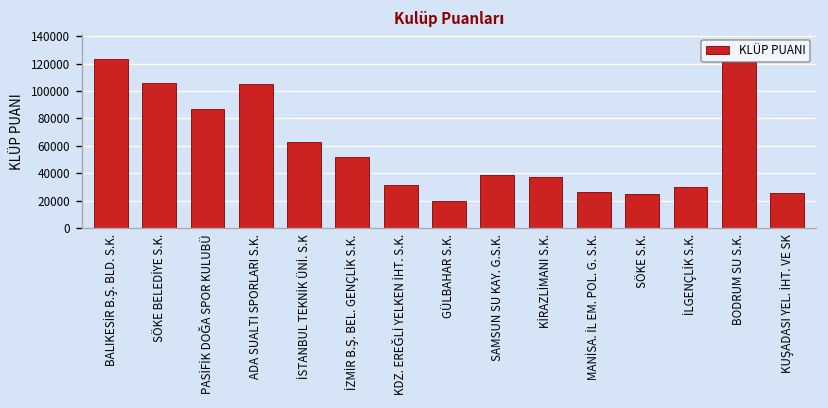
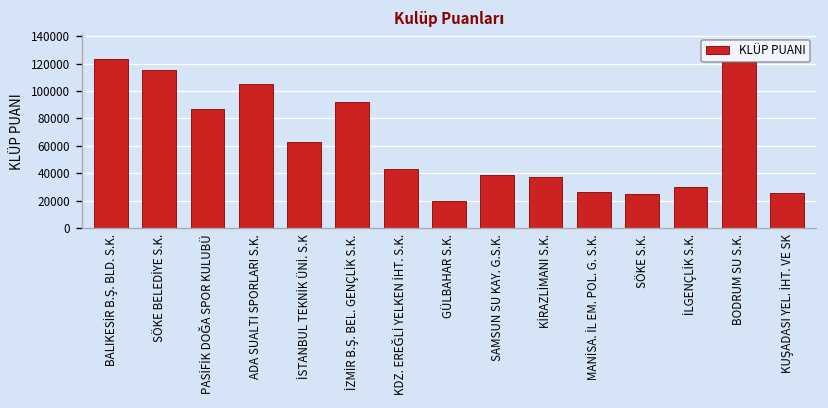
SÖKE BELEDİYE S.K.: 106000 -> 115000
İZMİR B.Ş. BEL. GENÇLİK S.K.: 52000 -> 92000
KDZ. EREĞLİ YELKEN İHT. S.K.: 31000 -> 43000
